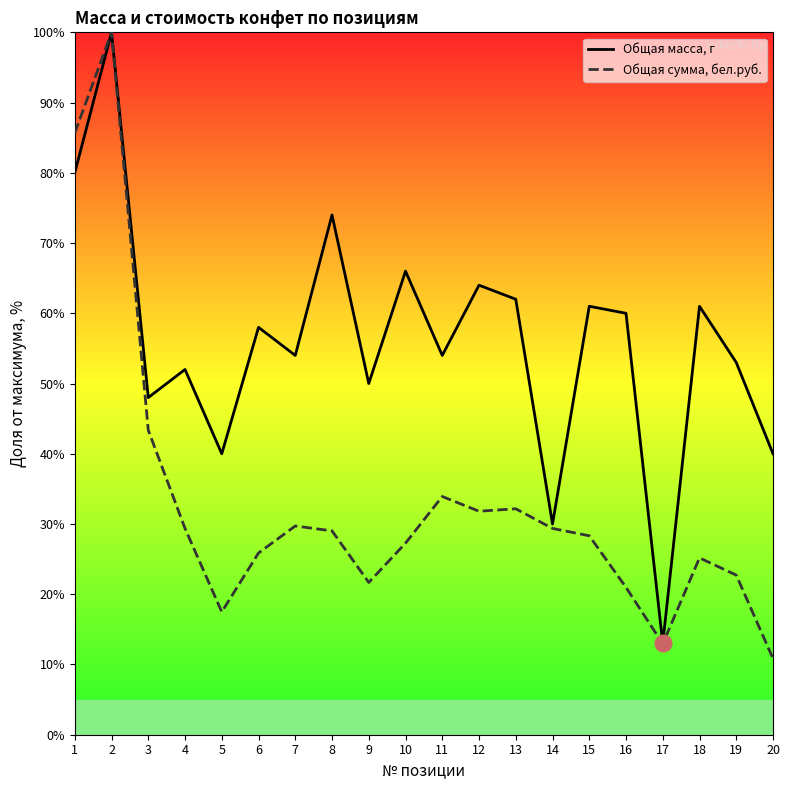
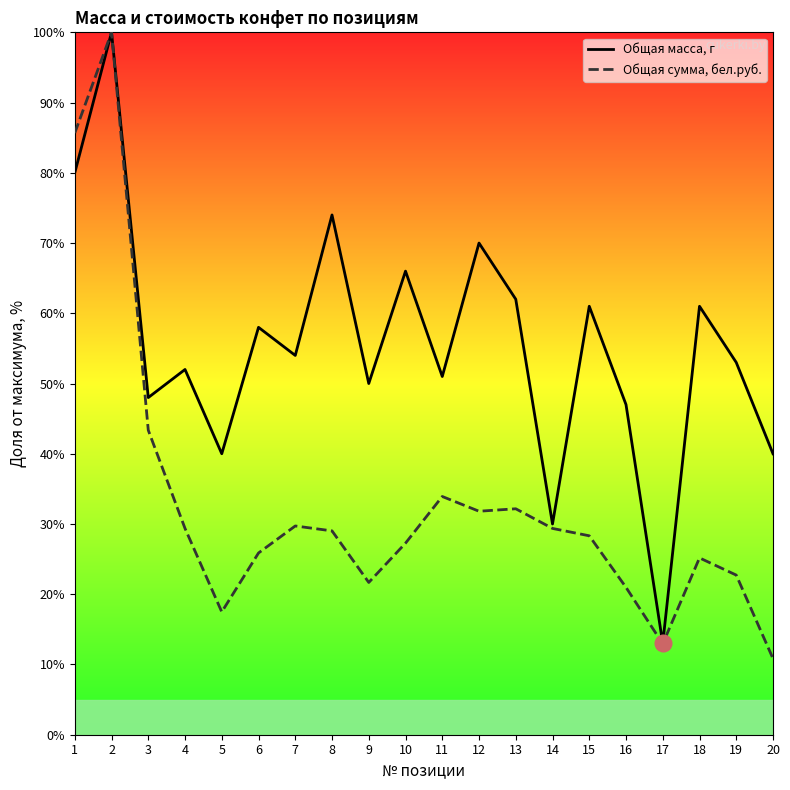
Общая масса, г, 11: 54% -> 51%
Общая масса, г, 12: 64% -> 70%
Общая масса, г, 16: 60% -> 47%
